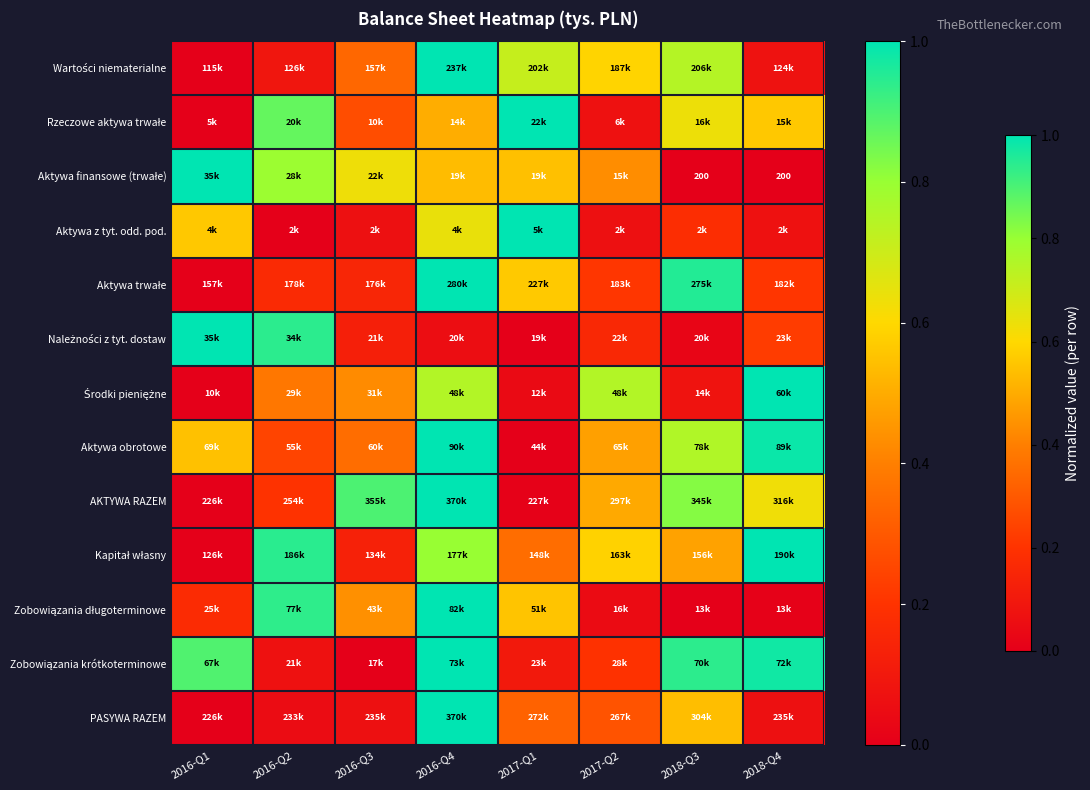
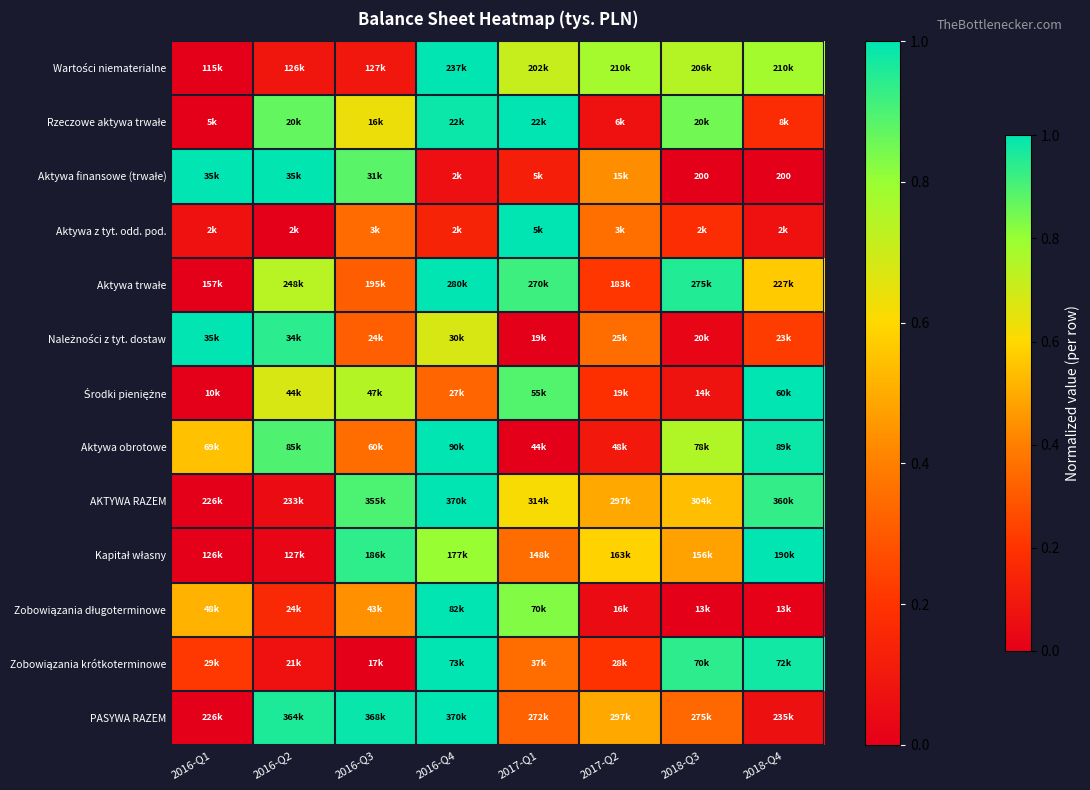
Wartości niematerialne, 2016-Q3: 157k -> 127k
Wartości niematerialne, 2017-Q2: 187k -> 210k
Wartości niematerialne, 2018-Q4: 124k -> 210k
Rzeczowe aktywa trwałe, 2016-Q3: 10k -> 16k
Rzeczowe aktywa trwałe, 2016-Q4: 14k -> 22k
Rzeczowe aktywa trwałe, 2018-Q3: 16k -> 20k
Rzeczowe aktywa trwałe, 2018-Q4: 15k -> 8k
Aktywa finansowe (trwałe), 2016-Q2: 28k -> 35k
Aktywa finansowe (trwałe), 2016-Q3: 22k -> 31k
Aktywa finansowe (trwałe), 2016-Q4: 19k -> 2k
Aktywa finansowe (trwałe), 2017-Q1: 19k -> 5k
Aktywa z tyt. odd. pod., 2016-Q1: 4k -> 2k
Aktywa z tyt. odd. pod., 2016-Q3: 2k -> 3k
Aktywa z tyt. odd. pod., 2016-Q4: 4k -> 2k
Aktywa z tyt. odd. pod., 2017-Q2: 2k -> 3k
Aktywa trwałe, 2016-Q2: 178k -> 248k
Aktywa trwałe, 2016-Q3: 176k -> 195k
Aktywa trwałe, 2017-Q1: 227k -> 270k
Aktywa trwałe, 2018-Q4: 182k -> 227k
Należności z tyt. dostaw, 2016-Q3: 21k -> 24k
Należności z tyt. dostaw, 2016-Q4: 20k -> 30k
Należności z tyt. dostaw, 2017-Q2: 22k -> 25k
Środki pieniężne, 2016-Q2: 29k -> 44k
Środki pieniężne, 2016-Q3: 31k -> 47k
Środki pieniężne, 2016-Q4: 48k -> 27k
Środki pieniężne, 2017-Q1: 12k -> 55k
Środki pieniężne, 2017-Q2: 48k -> 19k
Aktywa obrotowe, 2016-Q2: 55k -> 85k
Aktywa obrotowe, 2017-Q2: 65k -> 48k
AKTYWA RAZEM, 2016-Q2: 254k -> 233k
AKTYWA RAZEM, 2017-Q1: 227k -> 314k
AKTYWA RAZEM, 2018-Q3: 345k -> 304k
AKTYWA RAZEM, 2018-Q4: 316k -> 360k
Kapitał własny, 2016-Q2: 186k -> 127k
Kapitał własny, 2016-Q3: 134k -> 186k
Zobowiązania długoterminowe, 2016-Q1: 25k -> 48k
Zobowiązania długoterminowe, 2016-Q2: 77k -> 24k
Zobowiązania długoterminowe, 2017-Q1: 51k -> 70k
Zobowiązania krótkoterminowe, 2016-Q1: 67k -> 29k
Zobowiązania krótkoterminowe, 2017-Q1: 23k -> 37k
PASYWA RAZEM, 2016-Q2: 233k -> 364k
PASYWA RAZEM, 2016-Q3: 235k -> 368k
PASYWA RAZEM, 2017-Q2: 267k -> 297k
PASYWA RAZEM, 2018-Q3: 304k -> 275k
